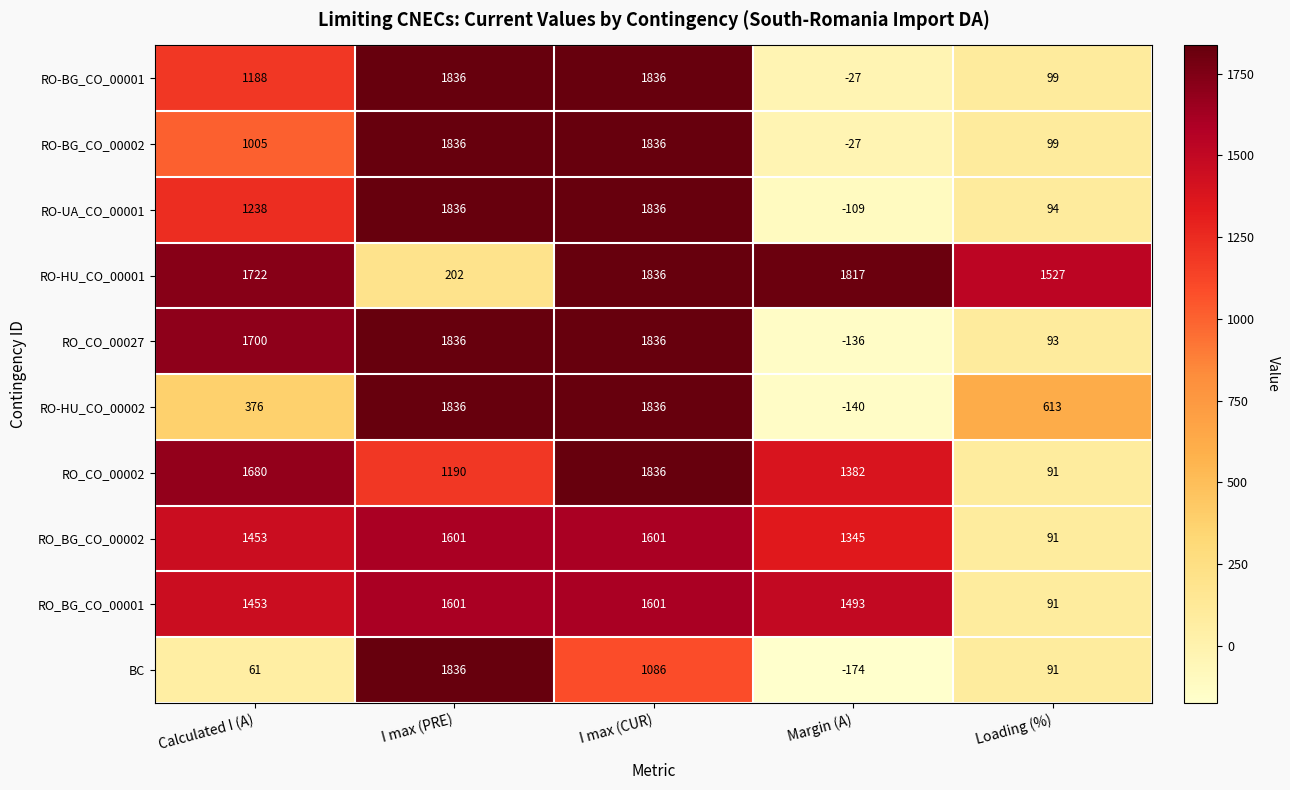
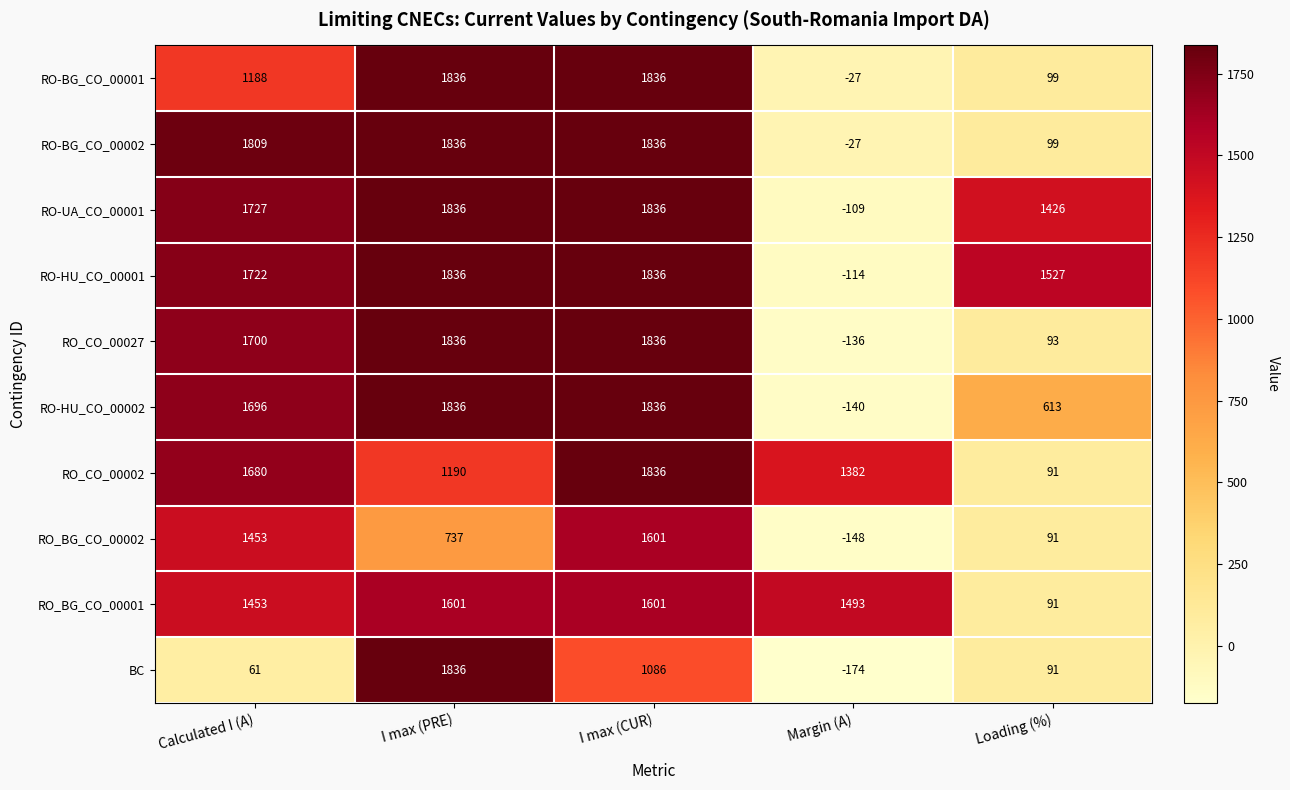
RO-BG_CO_00002, Calculated I (A): 1005 -> 1809
RO-UA_CO_00001, Calculated I (A): 1238 -> 1727
RO-UA_CO_00001, Loading (%): 94 -> 1426
RO-HU_CO_00001, I max (PRE): 202 -> 1836
RO-HU_CO_00001, Margin (A): 1817 -> -114
RO-HU_CO_00002, Calculated I (A): 376 -> 1696
RO_BG_CO_00002, I max (PRE): 1601 -> 737
RO_BG_CO_00002, Margin (A): 1345 -> -148
